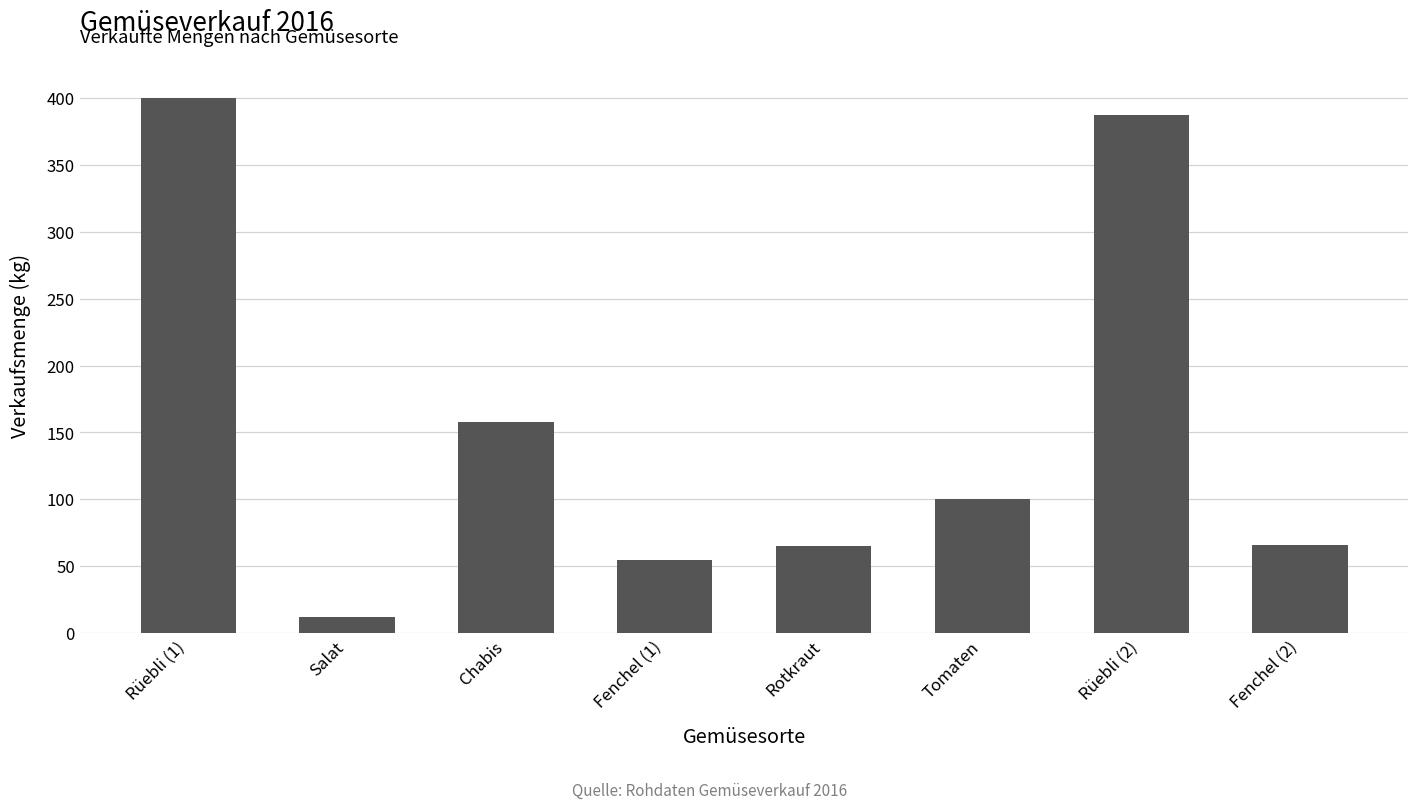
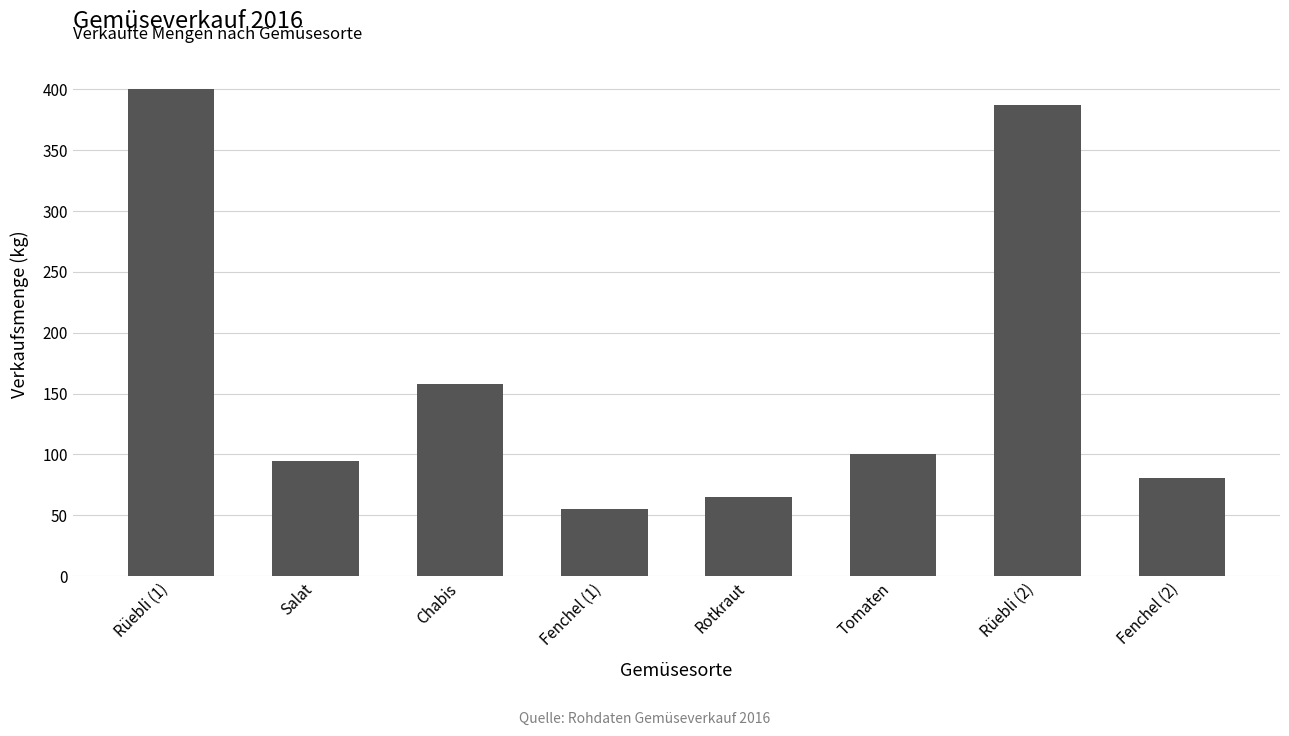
Salat: 12 -> 95
Fenchel (2): 66 -> 81
